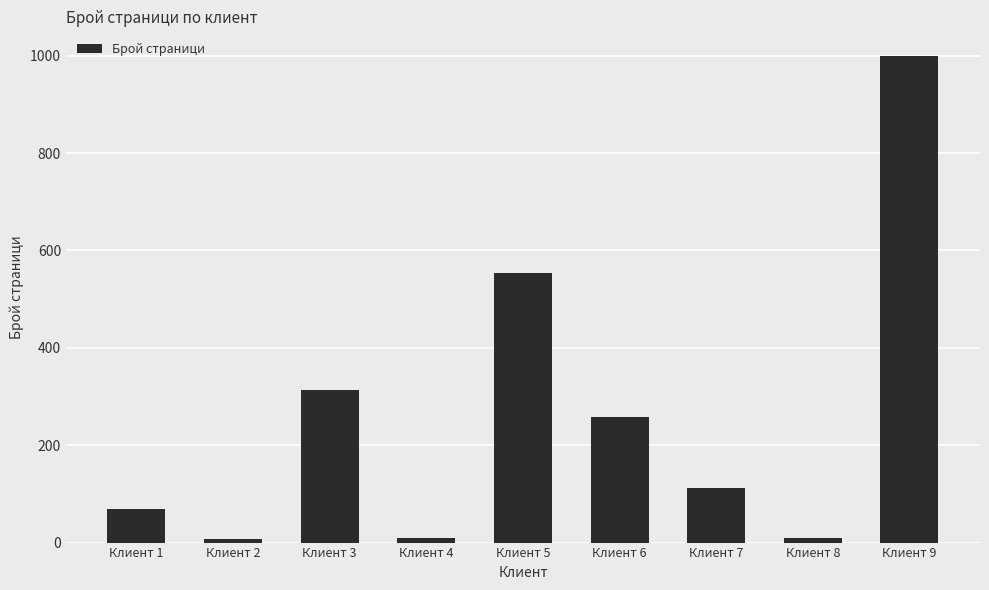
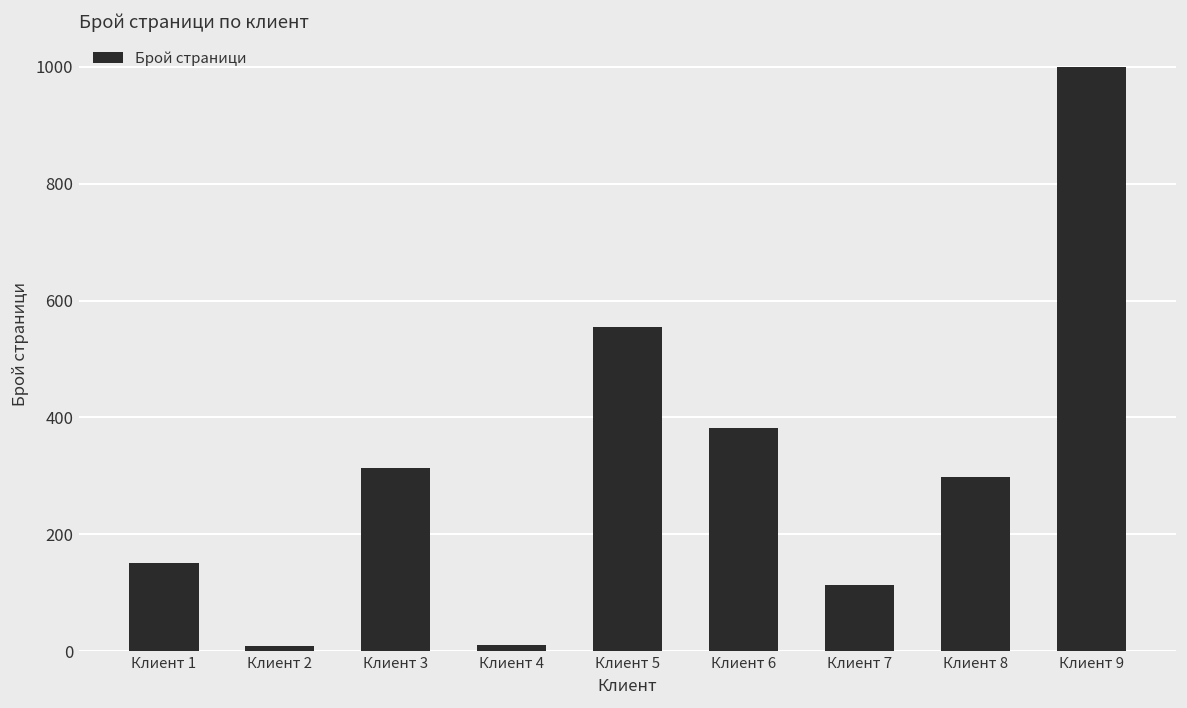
Клиент 1: 70 -> 150
Клиент 6: 260 -> 380
Клиент 8: 10 -> 300
